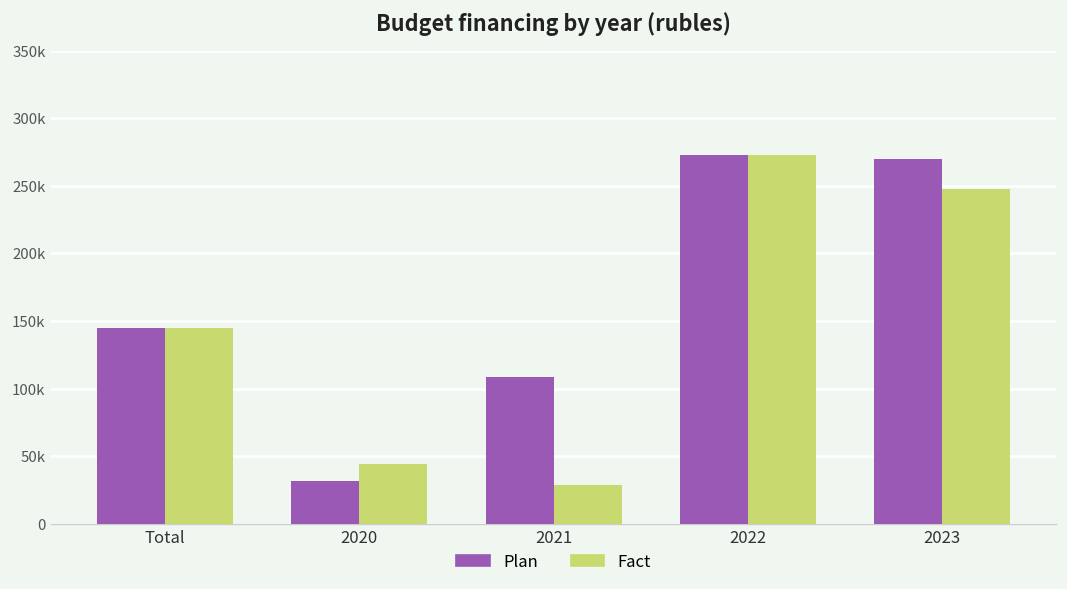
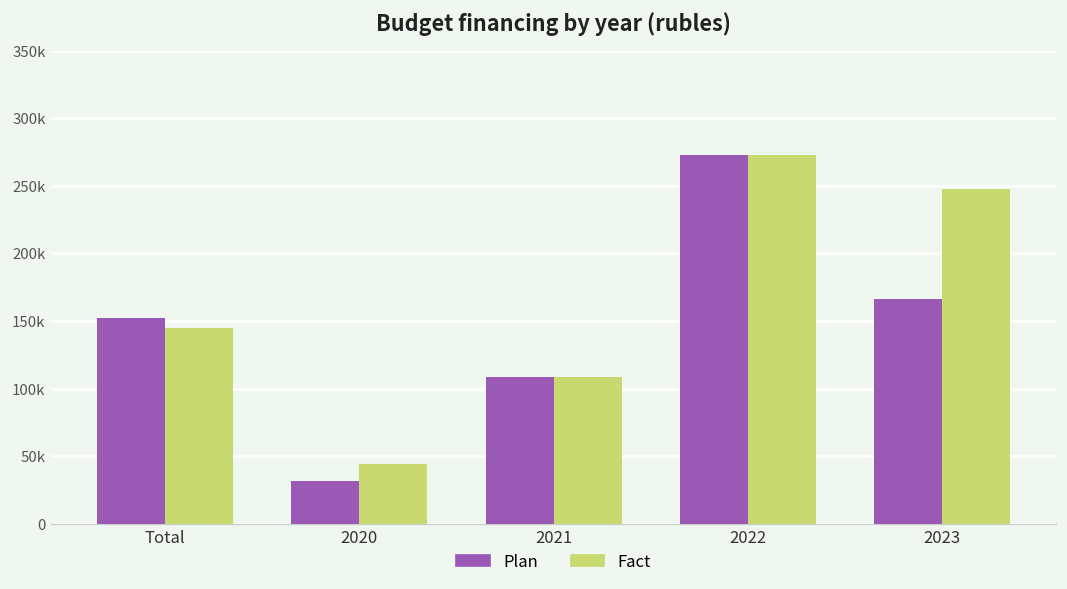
Plan, Total: 145000 -> 152000
Fact, 2021: 29000 -> 108000
Plan, 2023: 270000 -> 166000
